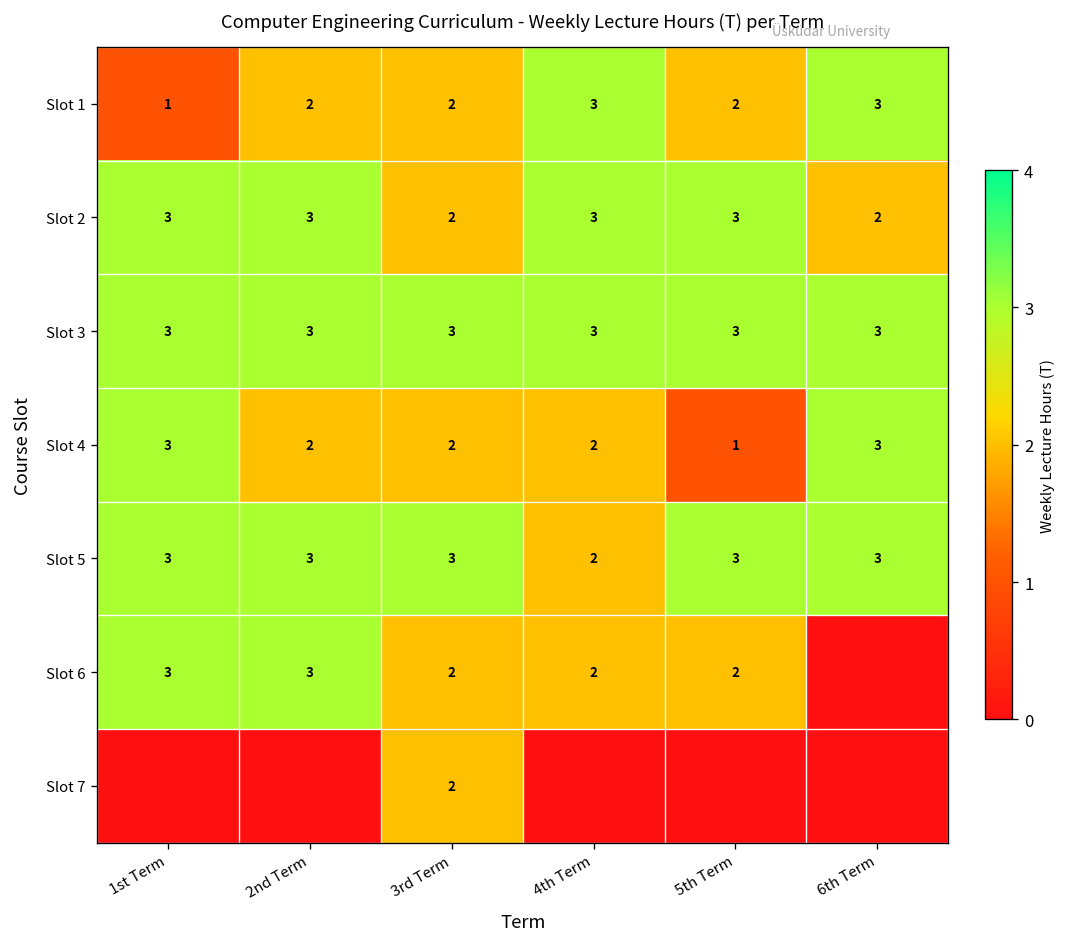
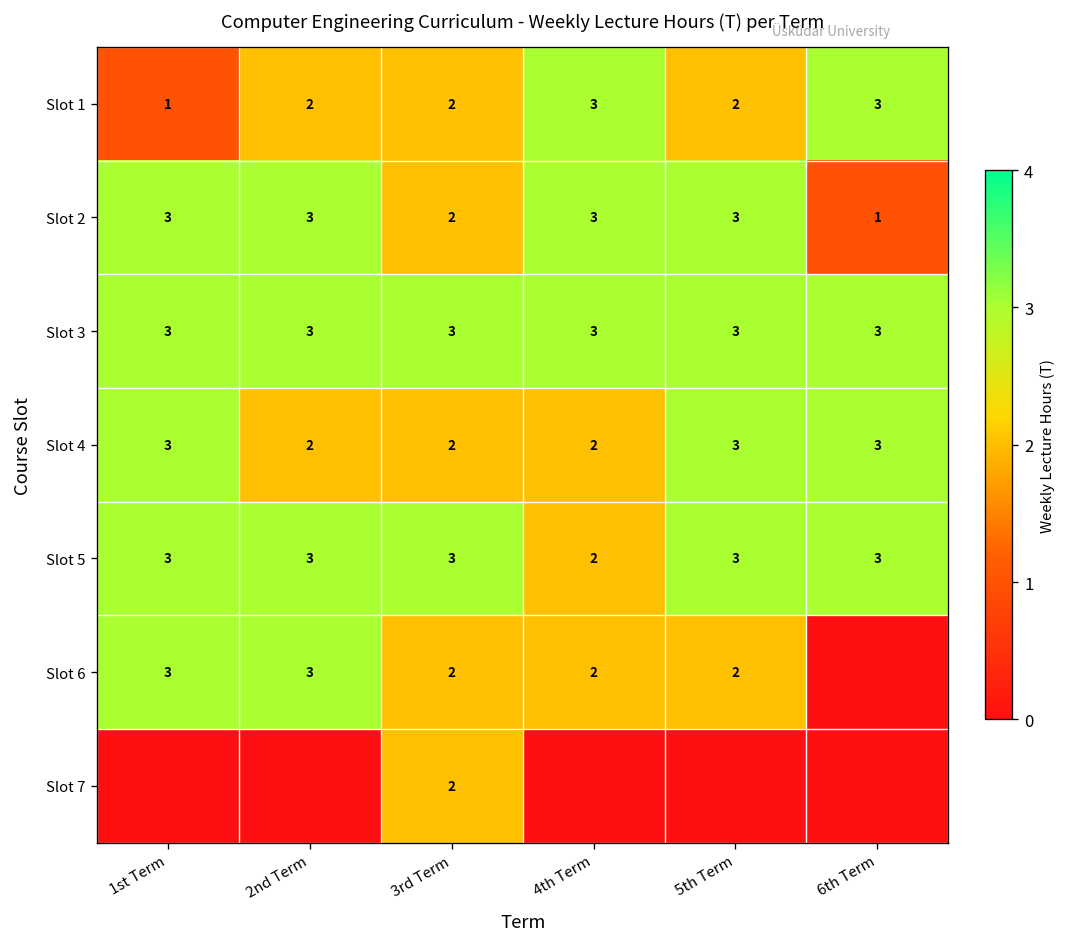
Slot 2, 6th Term: 2 -> 1
Slot 4, 5th Term: 1 -> 3
